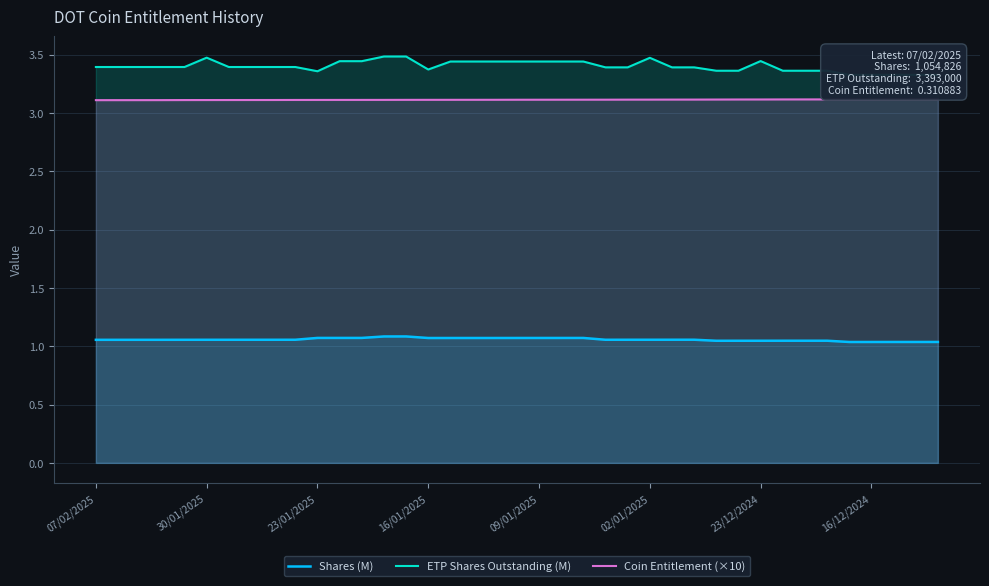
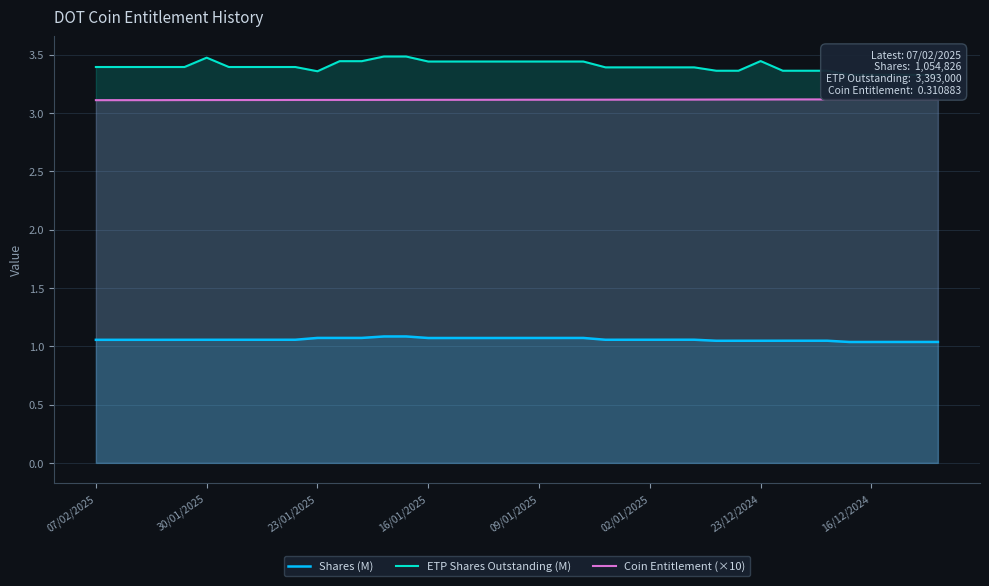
ETP Shares Outstanding (M), 16/01/2025: 3.37 -> 3.44
ETP Shares Outstanding (M), 02/01/2025: 3.47 -> 3.39
